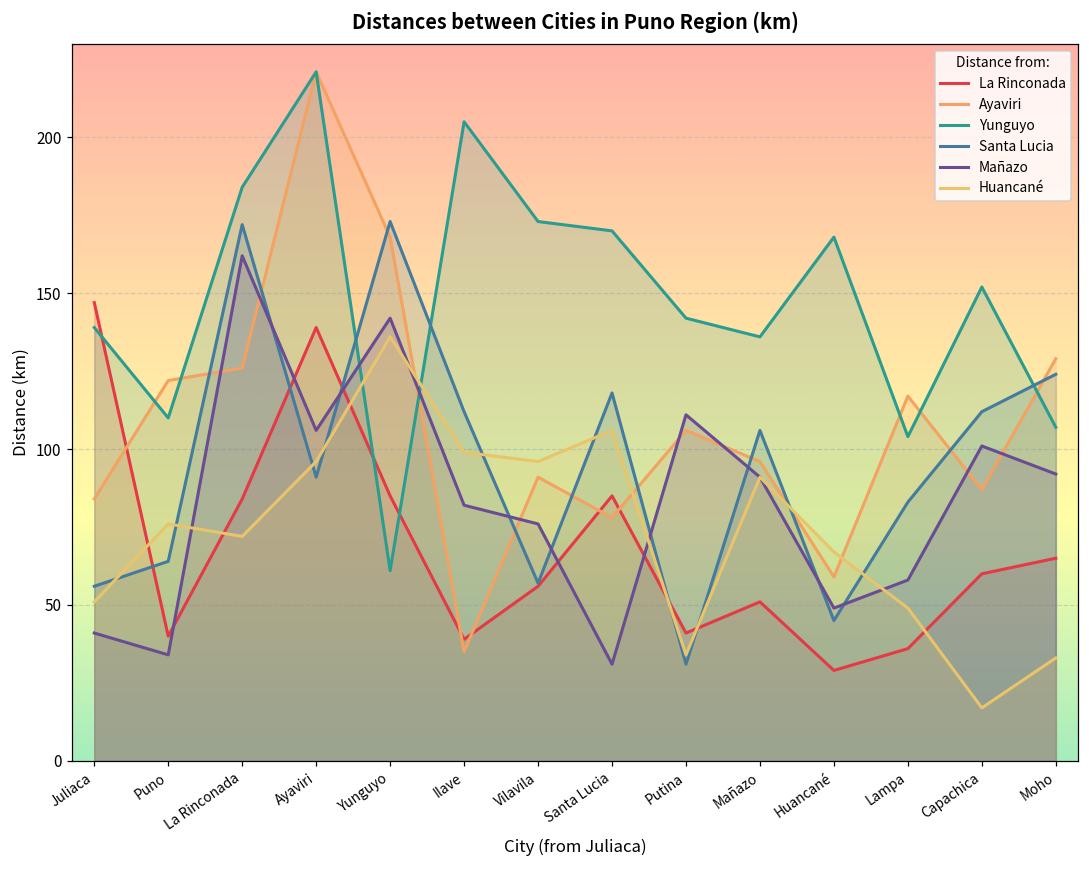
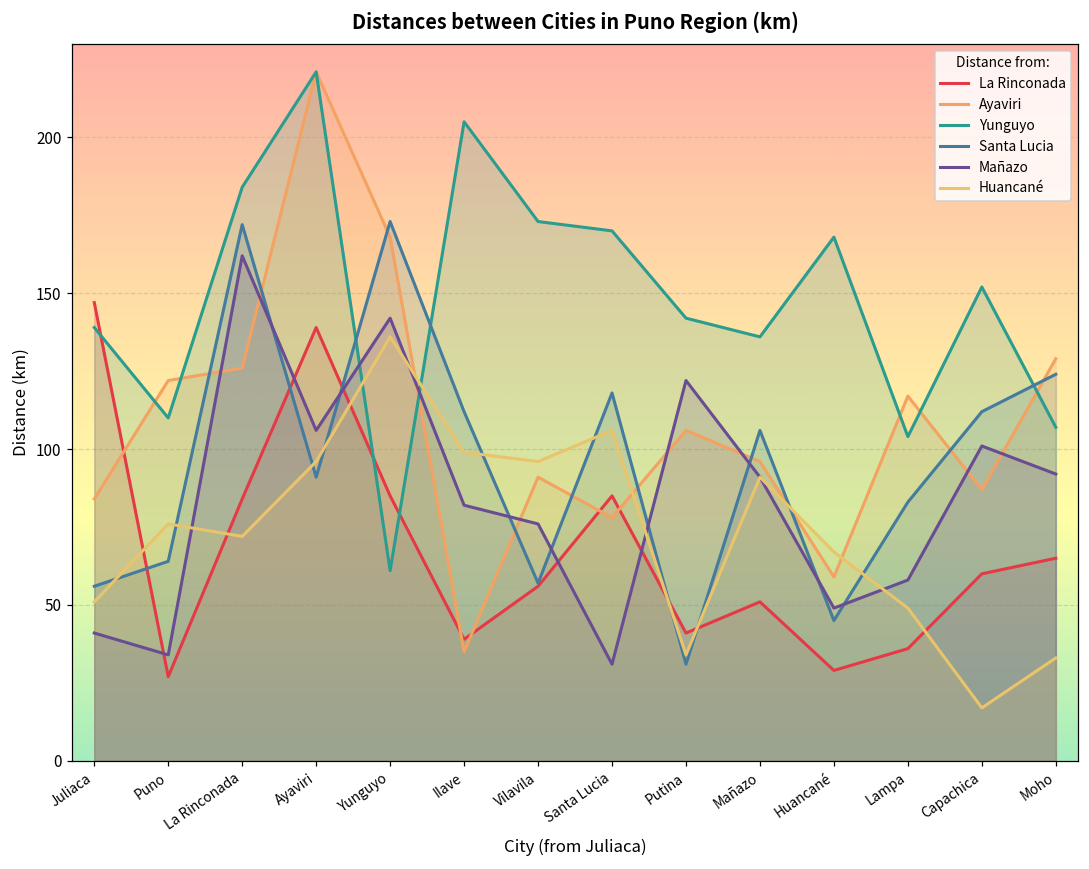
La Rinconada, Puno: 40 -> 27
Mañazo, Putina: 111 -> 122
